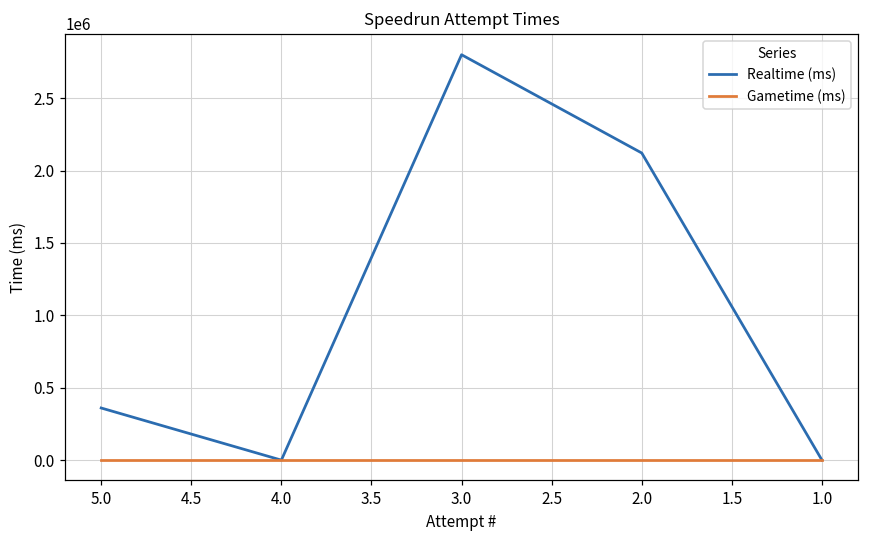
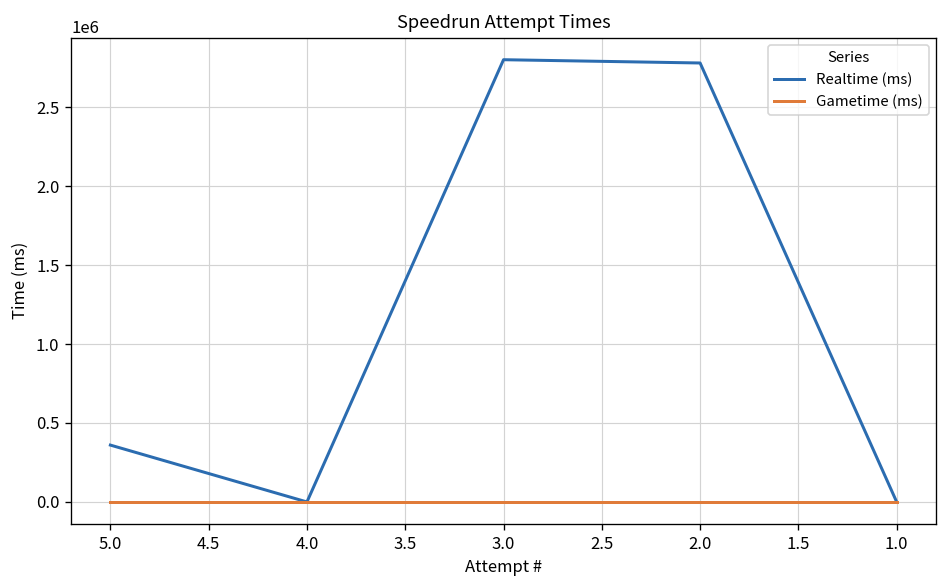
Realtime (ms), 2.0: 2120000 -> 2780000
